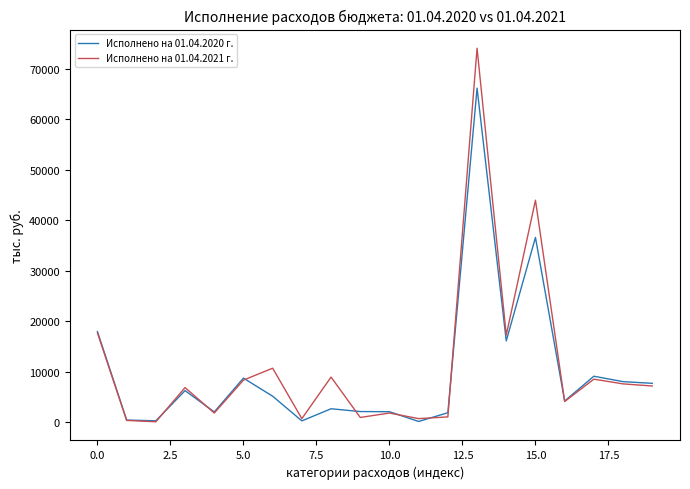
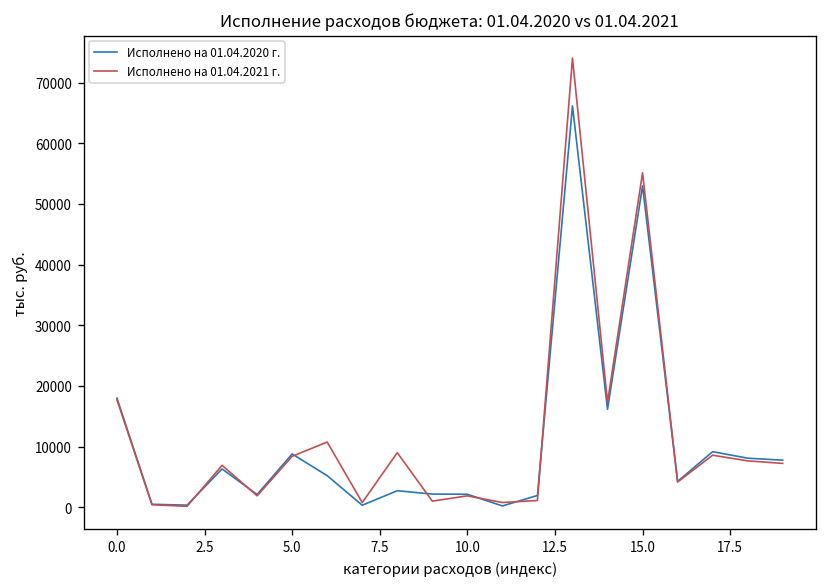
Исполнено на 01.04.2020 г., 15.0: 37000 -> 53000
Исполнено на 01.04.2021 г., 15.0: 44000 -> 55000
